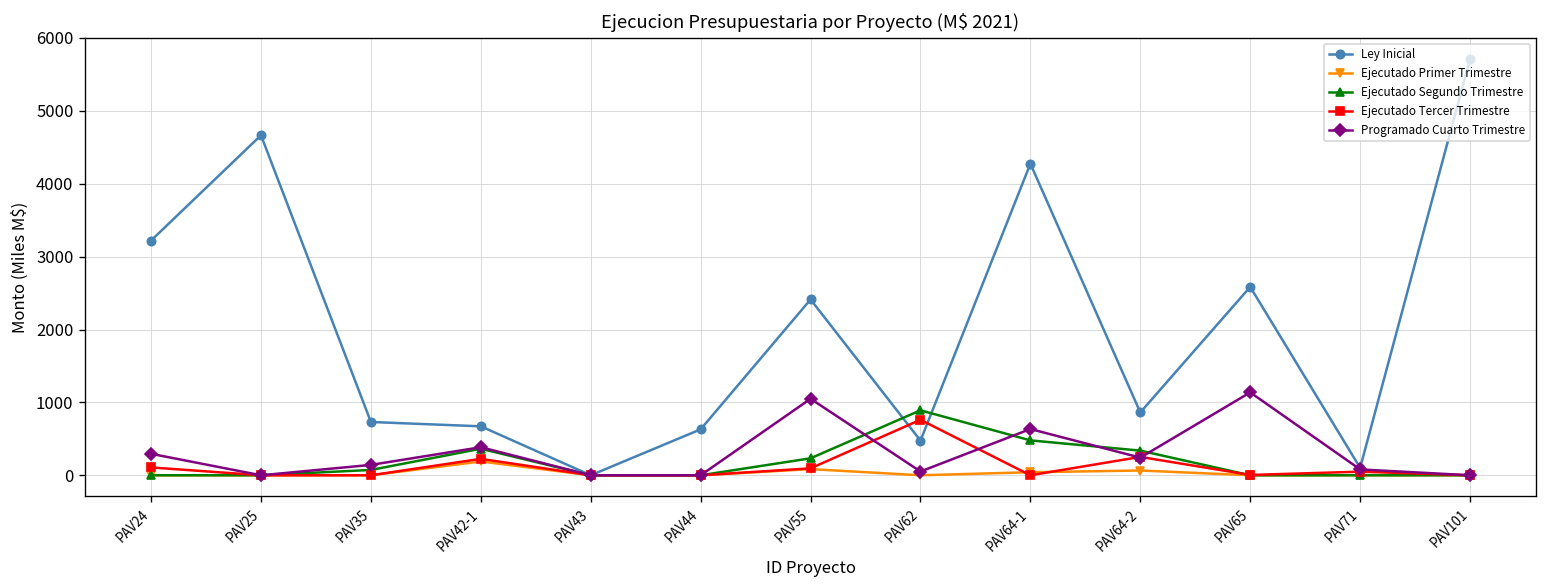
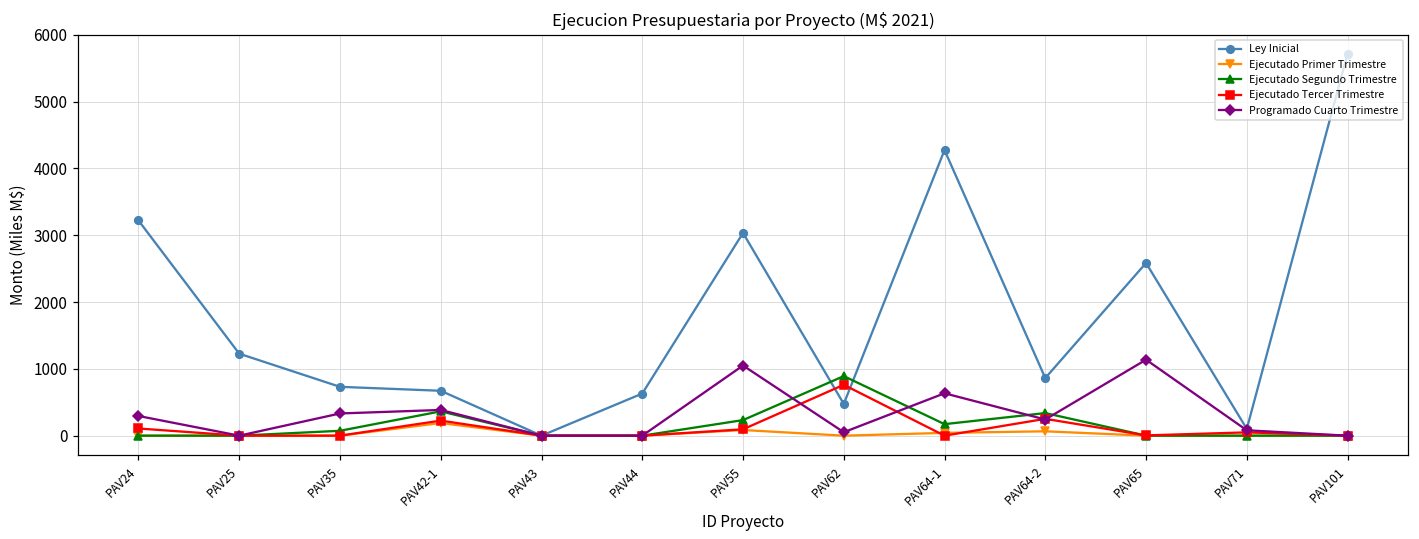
Ley Inicial, PAV25: 4700 -> 1200
Programado Cuarto Trimestre, PAV35: 100 -> 300
Ley Inicial, PAV55: 2400 -> 3000
Ejecutado Segundo Trimestre, PAV64-1: 500 -> 200
